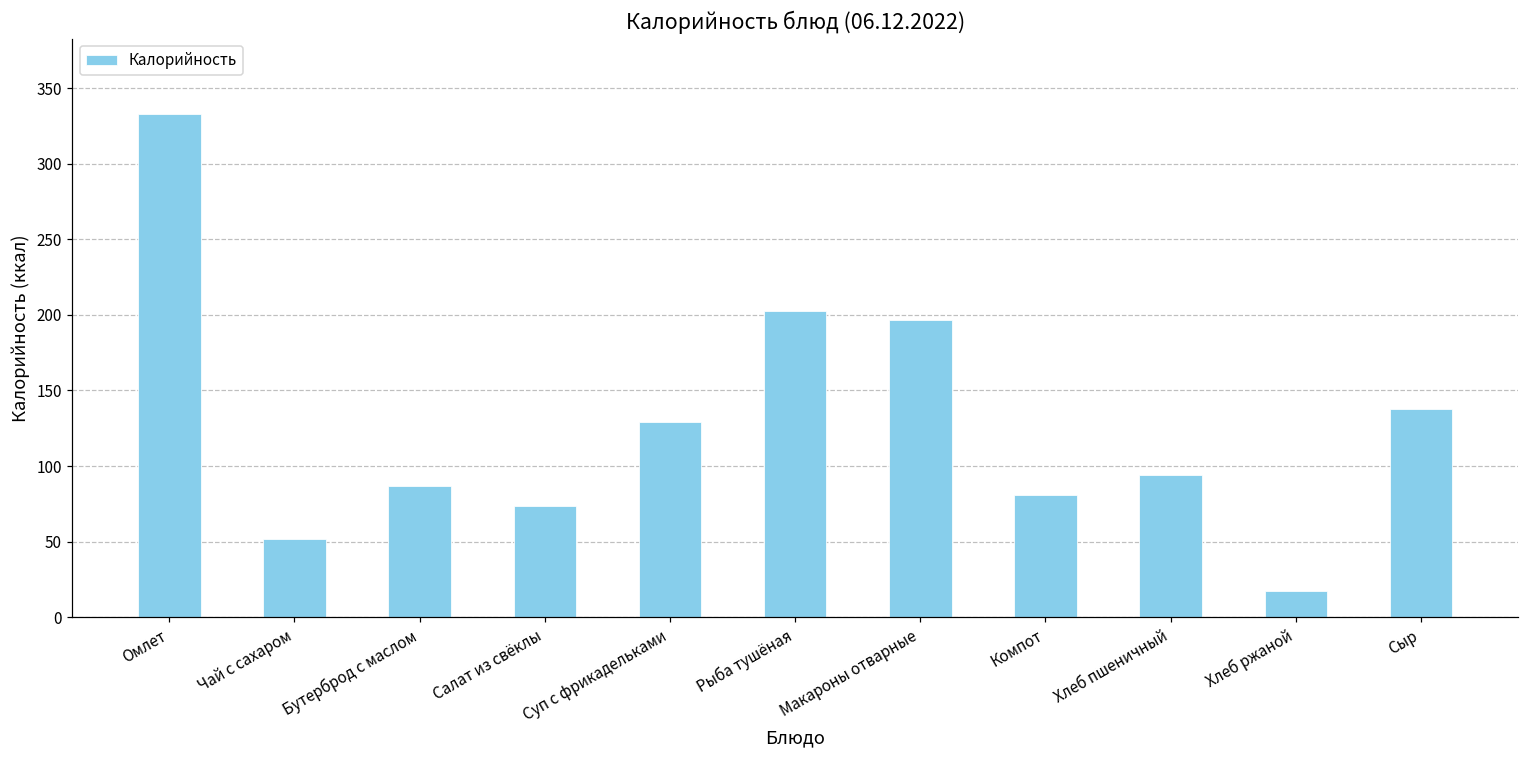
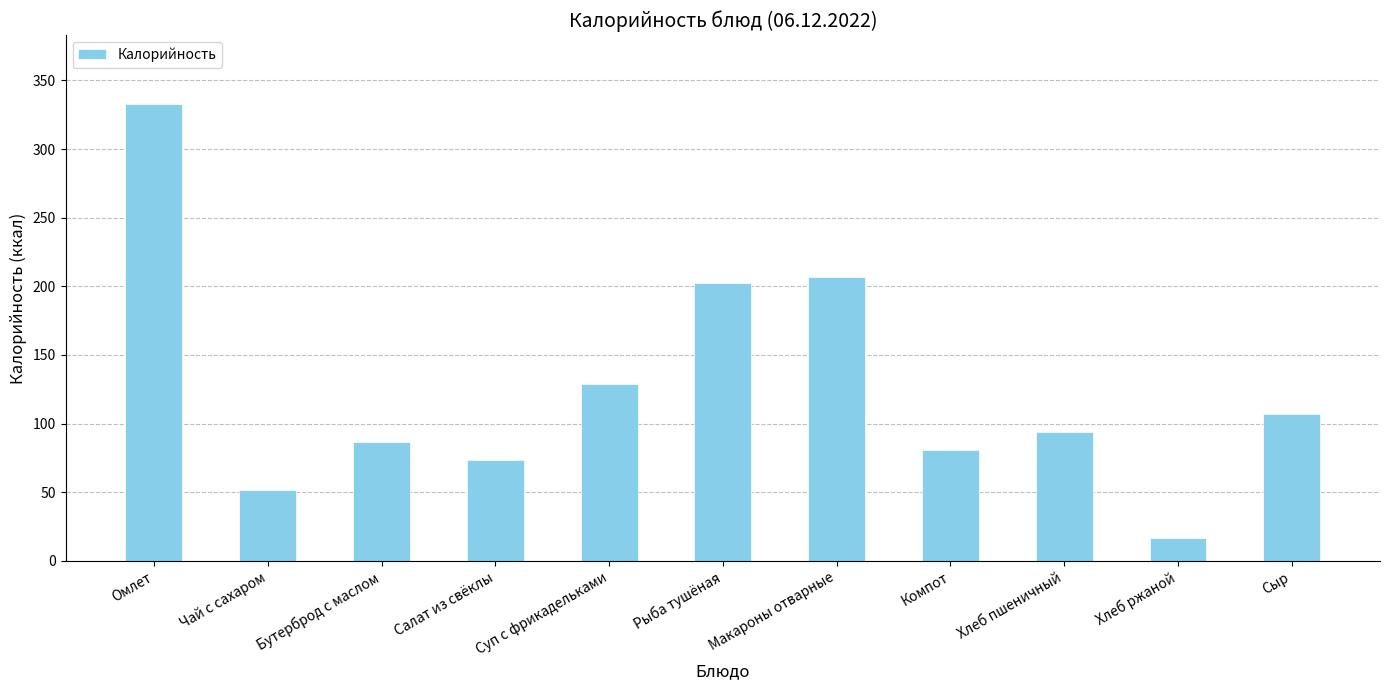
Макароны отварные: 197 -> 207
Сыр: 138 -> 107
